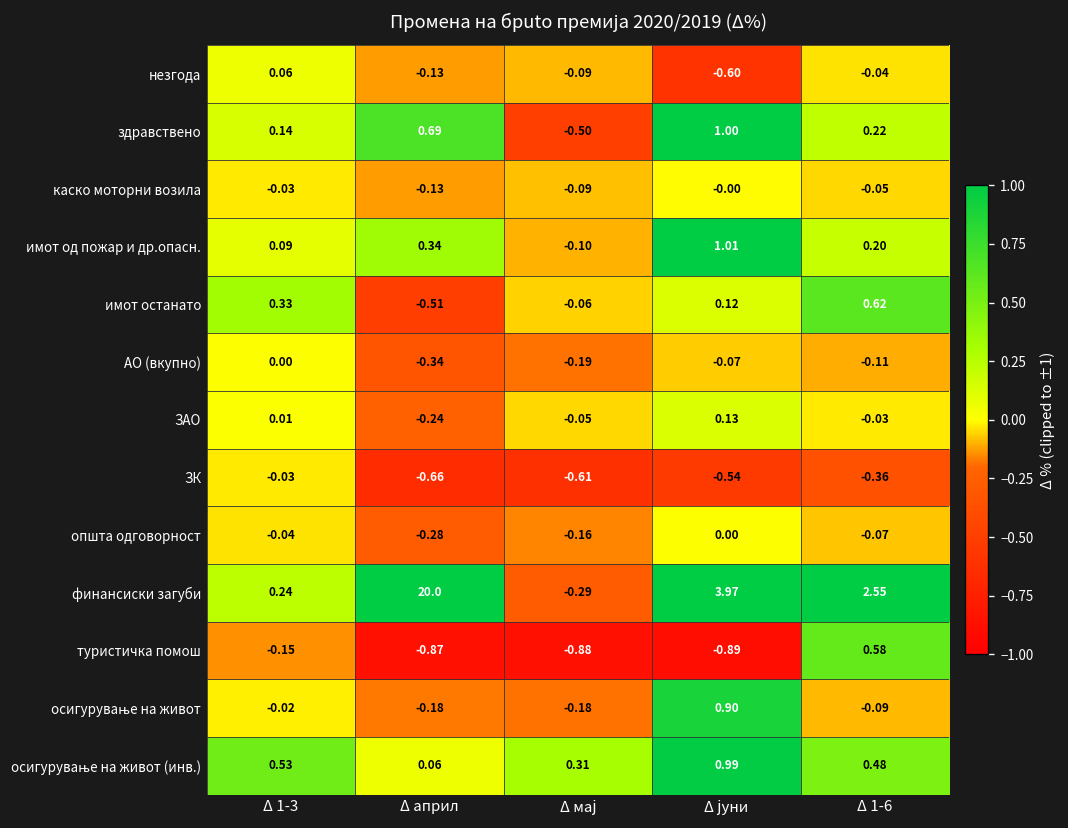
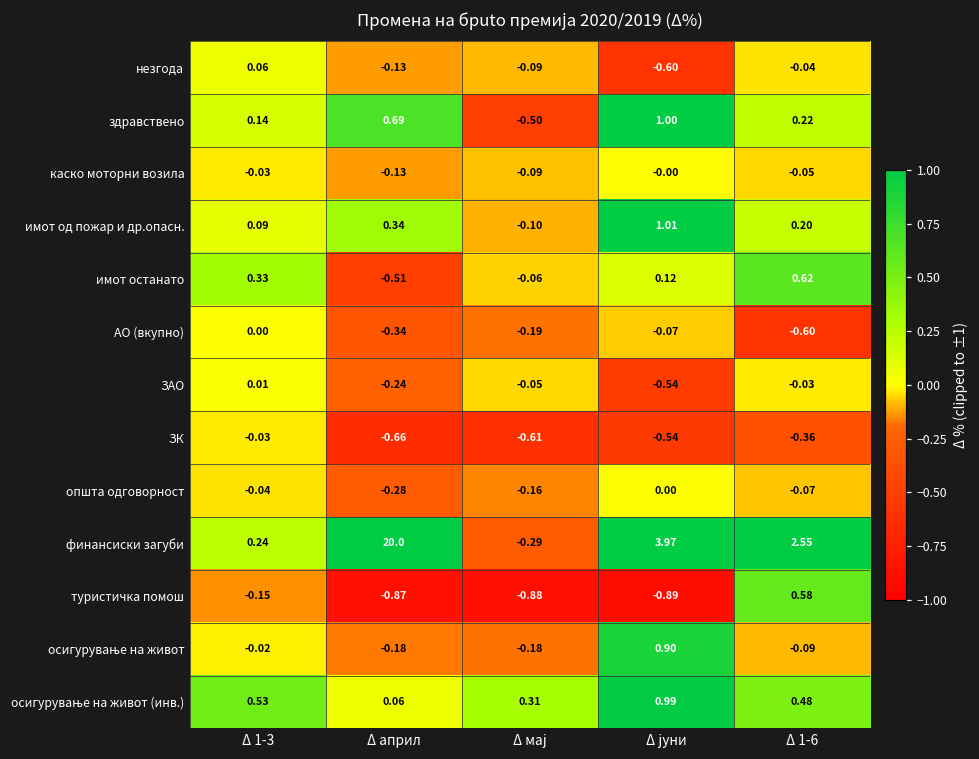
АО (вкупно), Δ 1-6: -0.11 -> -0.60
ЗАО, Δ јуни: 0.13 -> -0.54
